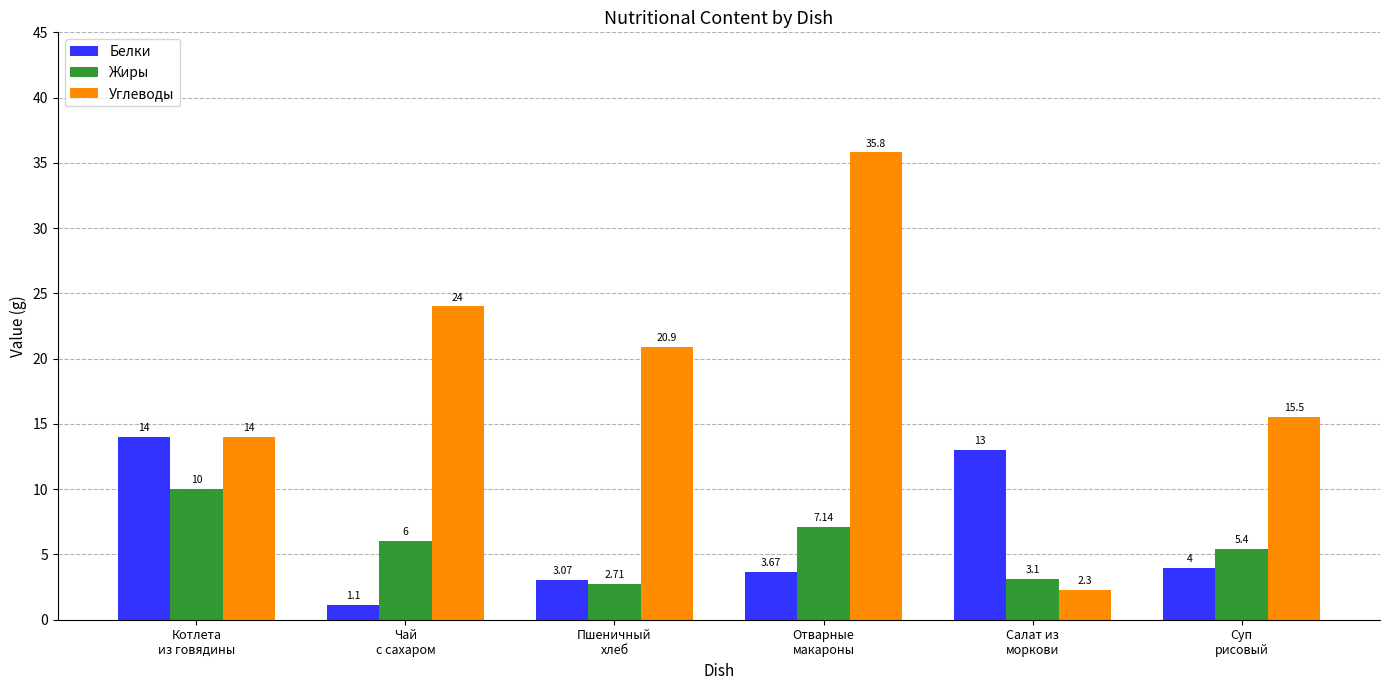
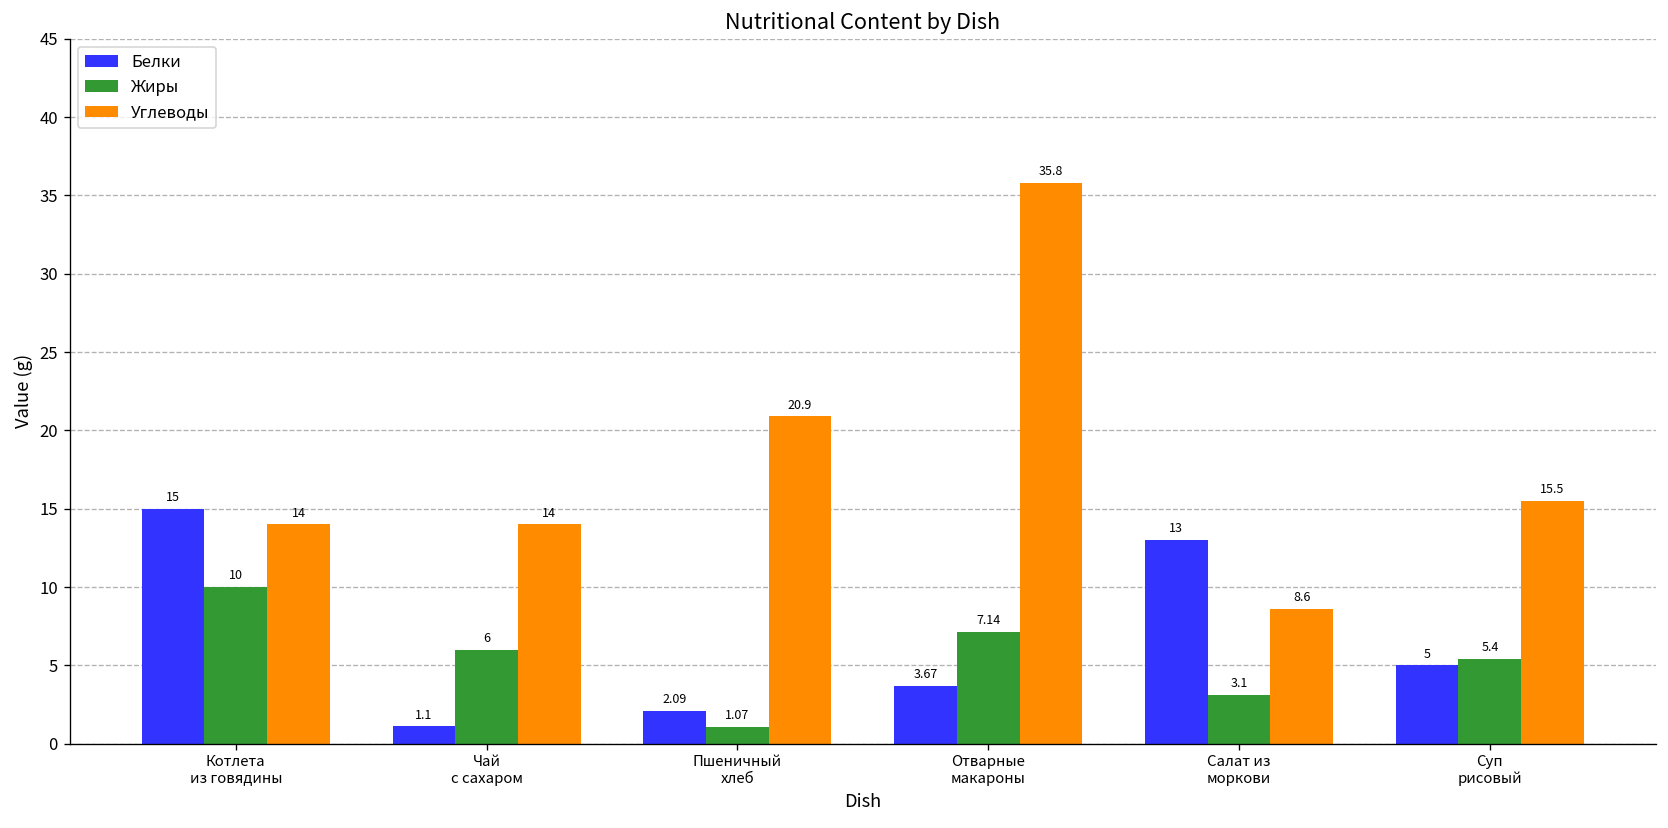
Белки, Котлета из говядины: 14 -> 15
Углеводы, Чай с сахаром: 24 -> 14
Белки, Пшеничный хлеб: 3.07 -> 2.09
Жиры, Пшеничный хлеб: 2.71 -> 1.07
Углеводы, Салат из моркови: 2.3 -> 8.6
Белки, Суп рисовый: 4 -> 5
